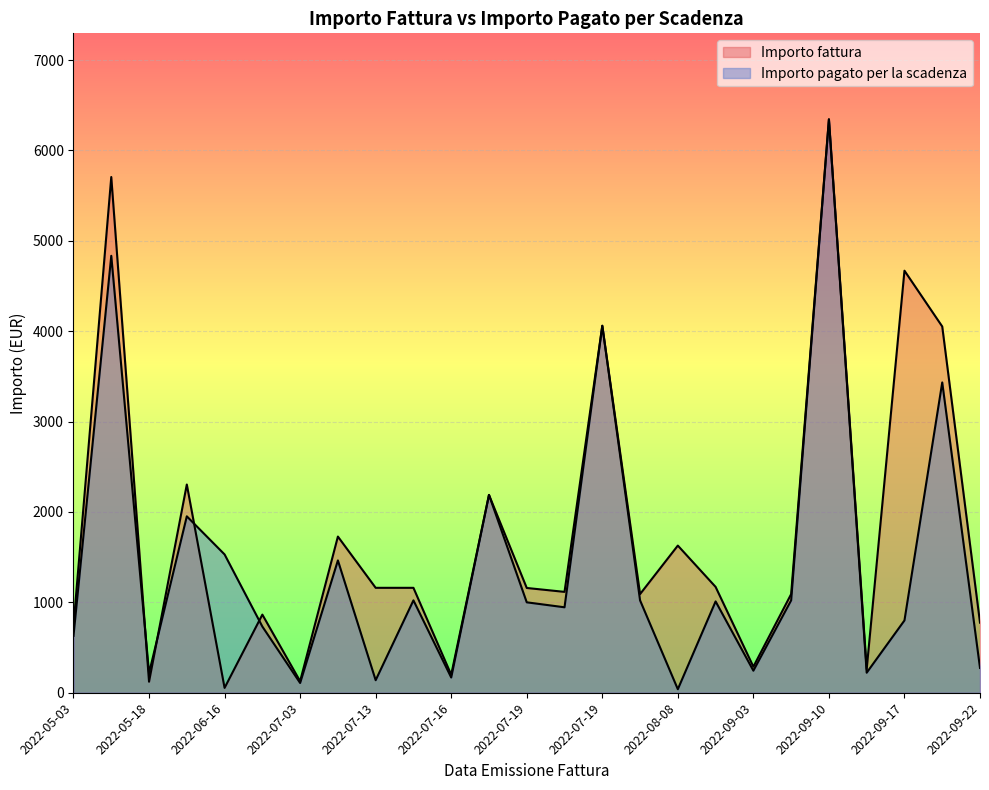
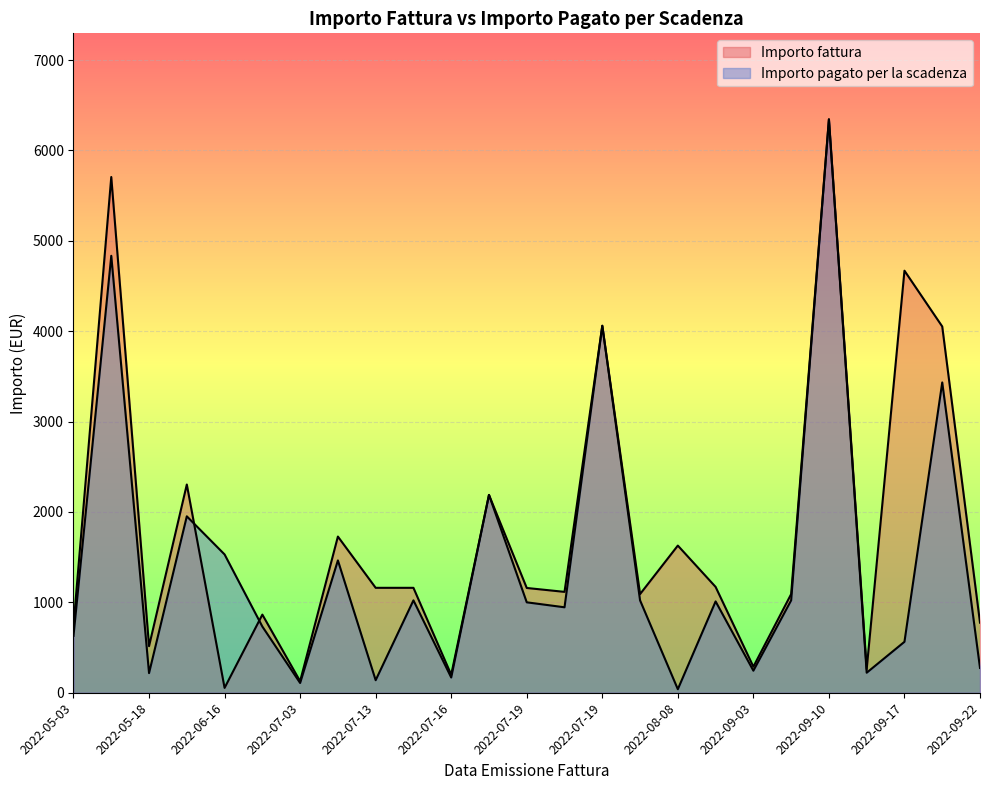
Importo fattura, 2022-05-18: 100 -> 500
Importo pagato per la scadenza, 2022-09-17: 800 -> 600
